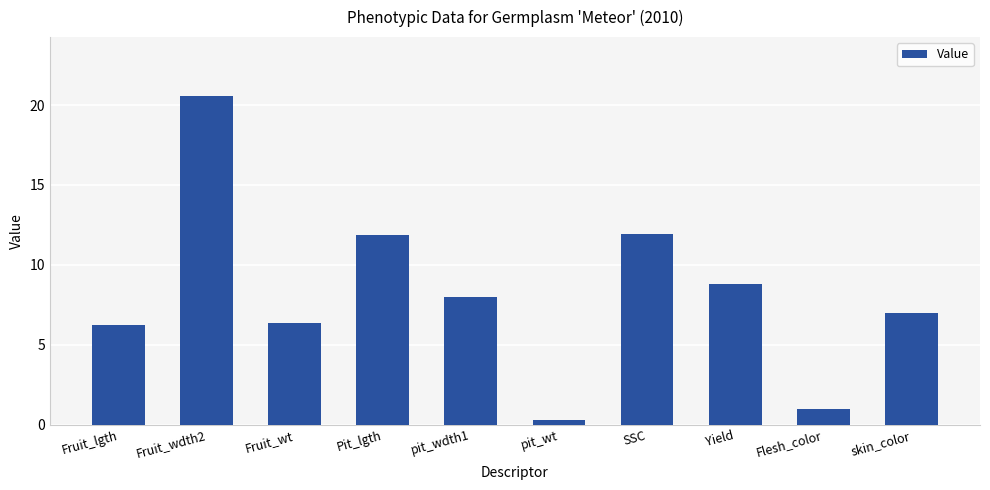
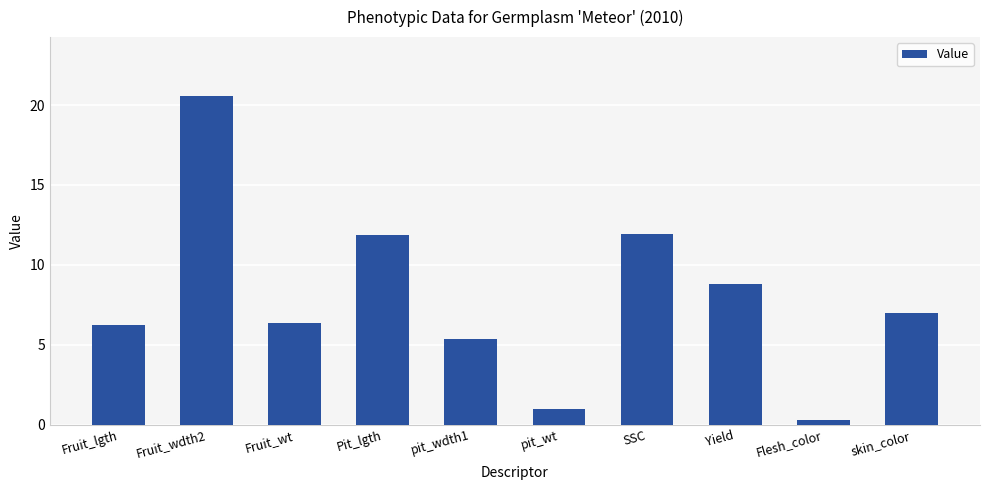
pit_wdth1: 8.0 -> 5.4
pit_wt: 0.3 -> 1.0
Flesh_color: 1.0 -> 0.3
